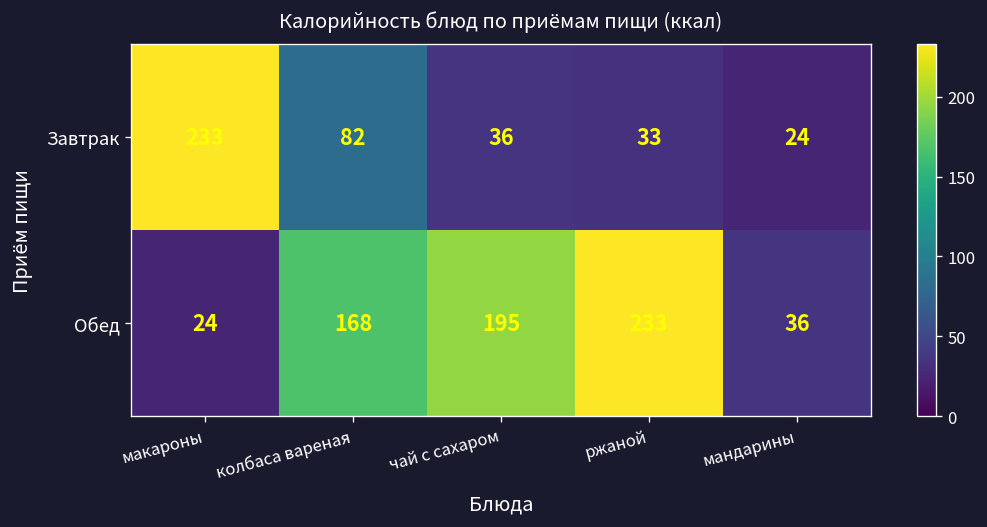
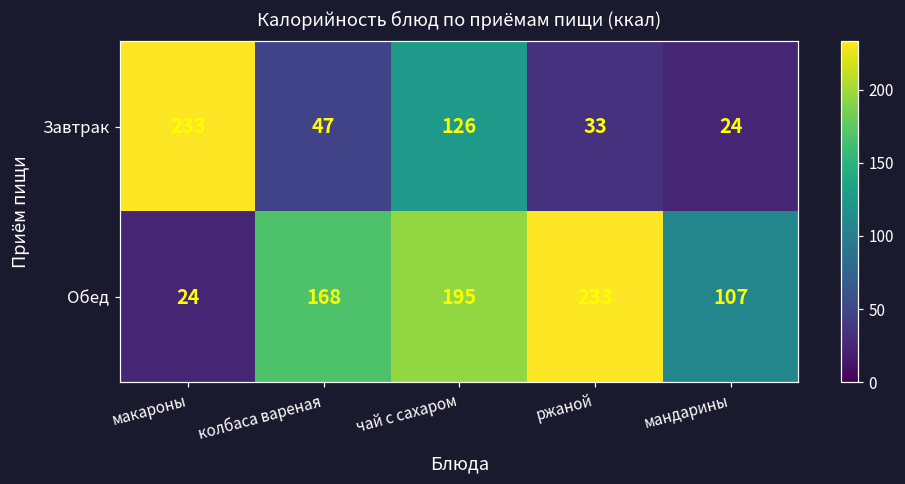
Завтрак, колбаса вареная: 82 -> 47
Завтрак, чай с сахаром: 36 -> 126
Обед, мандарины: 36 -> 107
